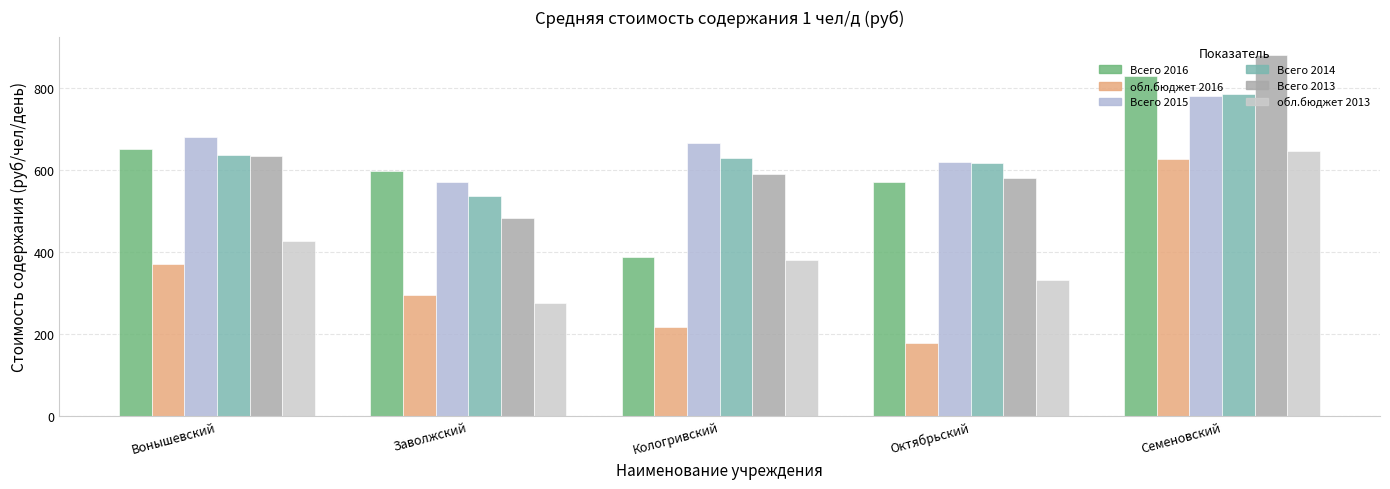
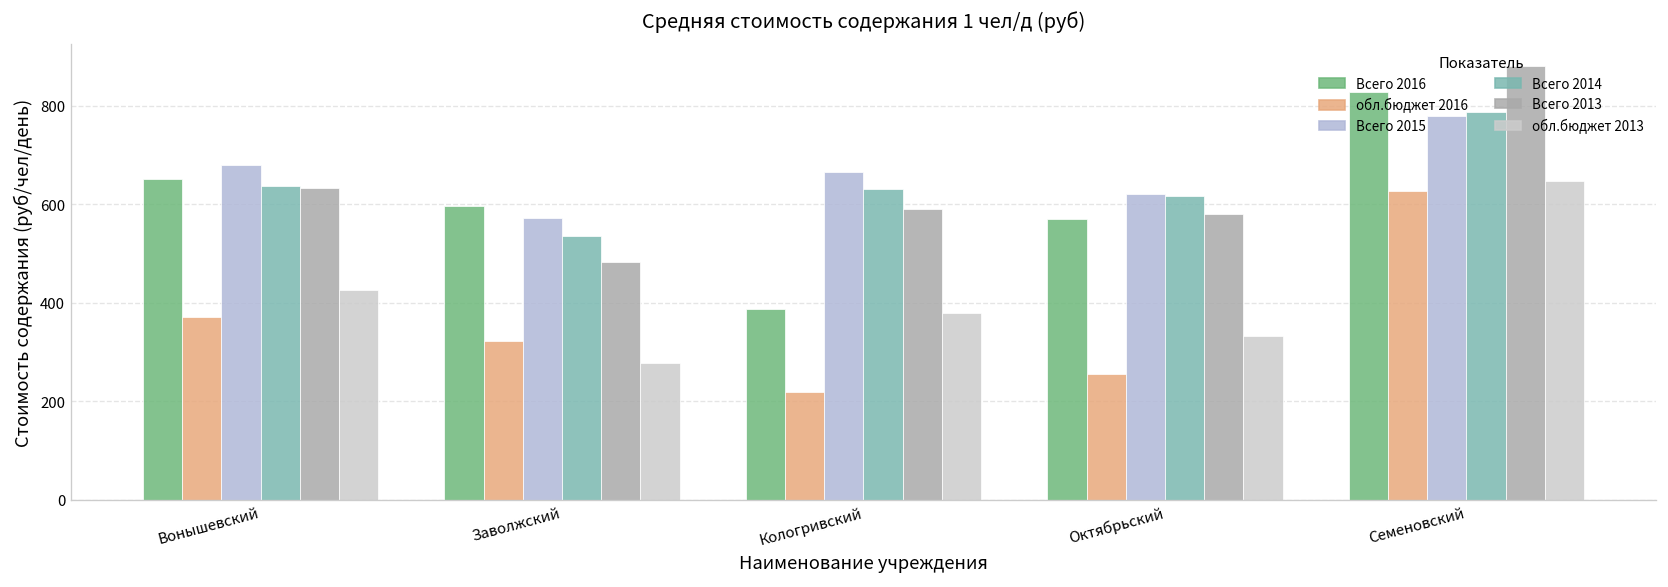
обл.бюджет 2016, Заволжский: 290 -> 320
обл.бюджет 2016, Октябрьский: 180 -> 250
